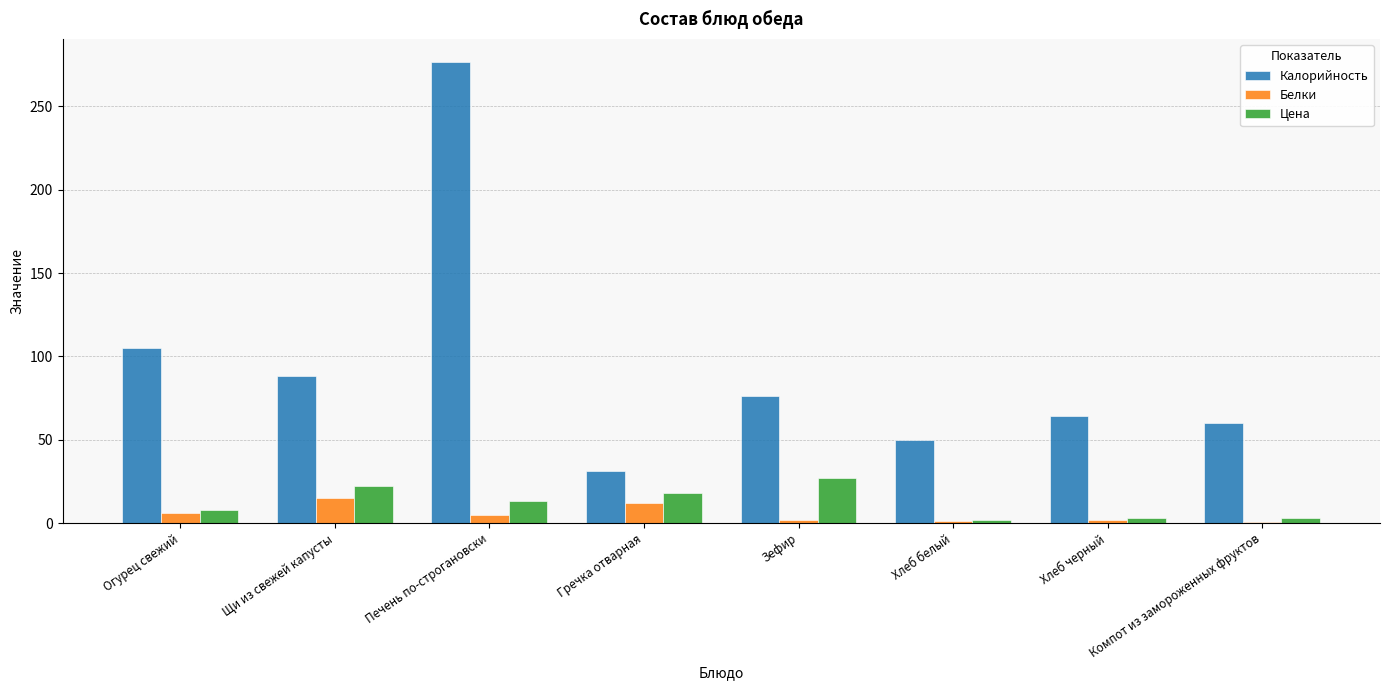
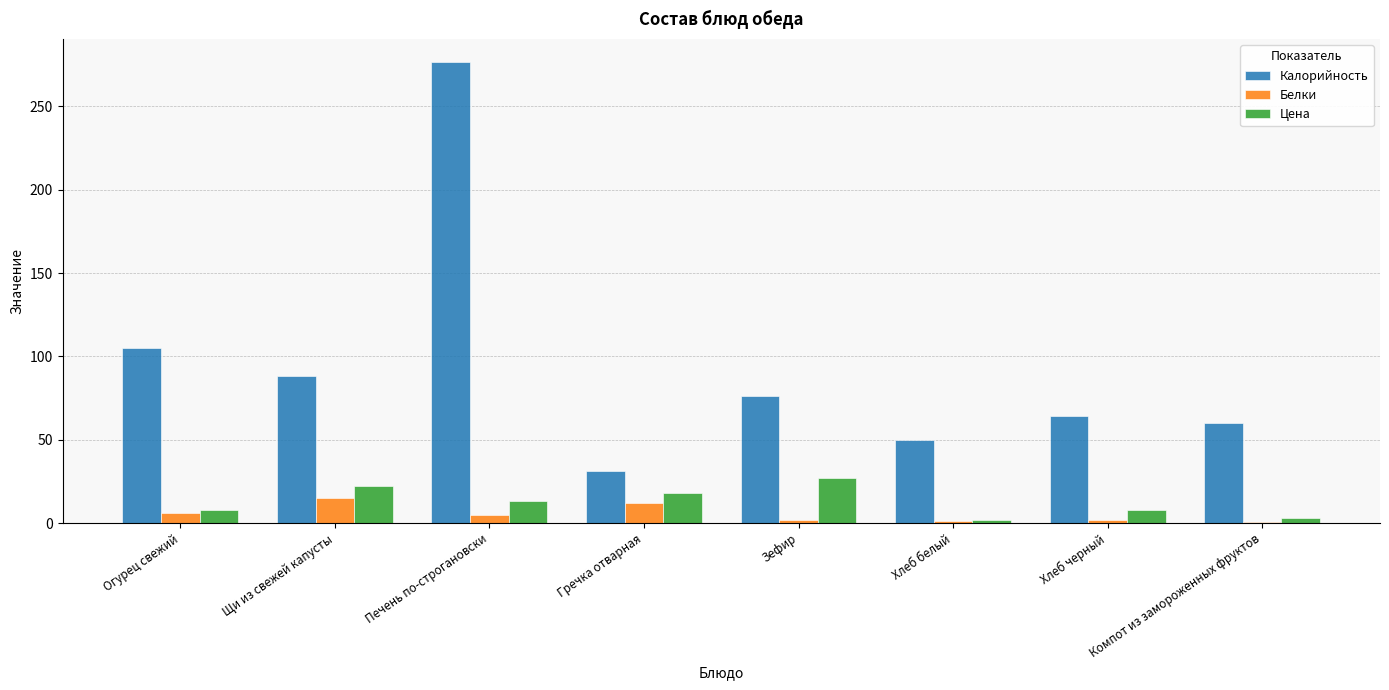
Цена, Хлеб черный: 3 -> 8
